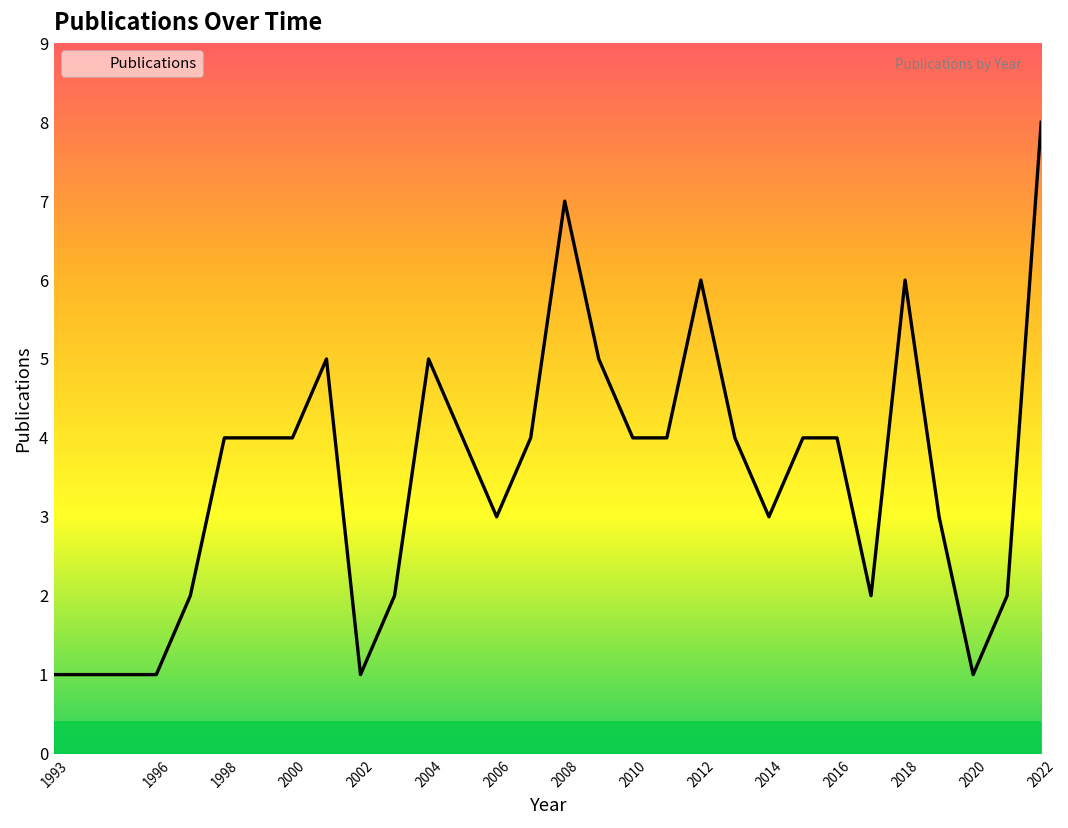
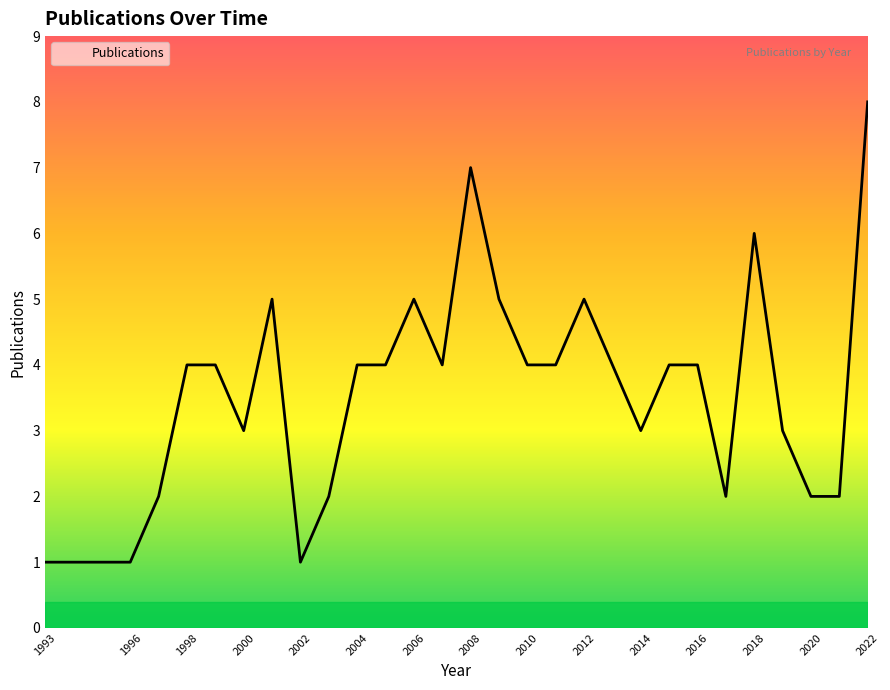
2000: 4 -> 3
2004: 5 -> 4
2006: 3 -> 5
2012: 6 -> 5
2020: 1 -> 2
